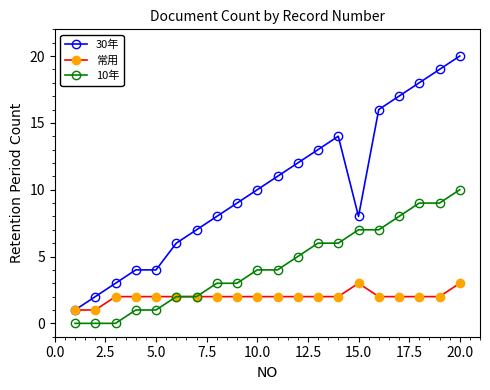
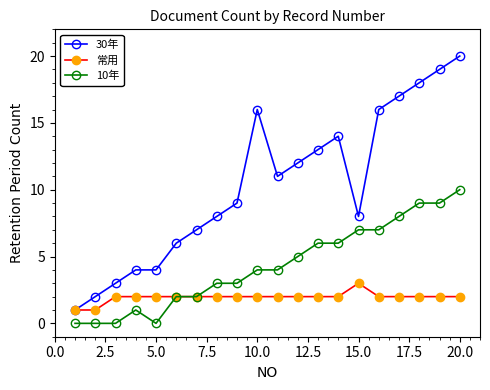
10年, 5.0: 1 -> 0
30年, 10.0: 10 -> 16
常用, 20.0: 3 -> 2
